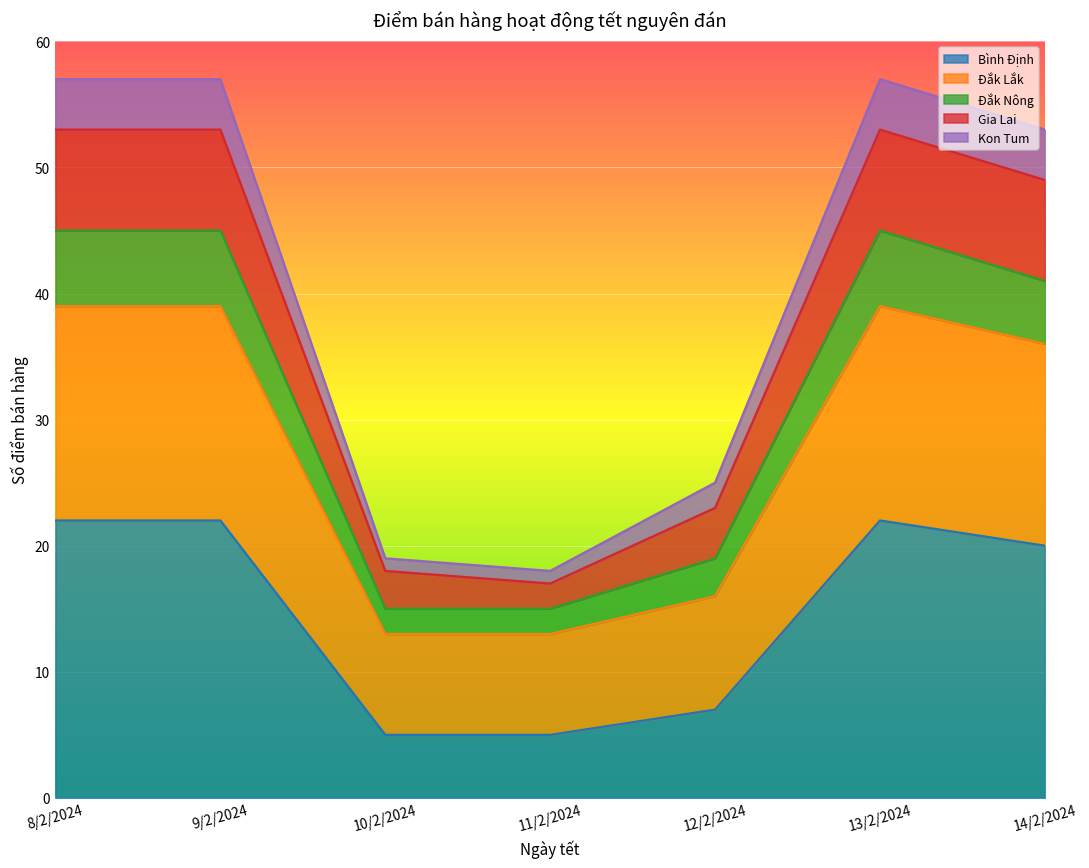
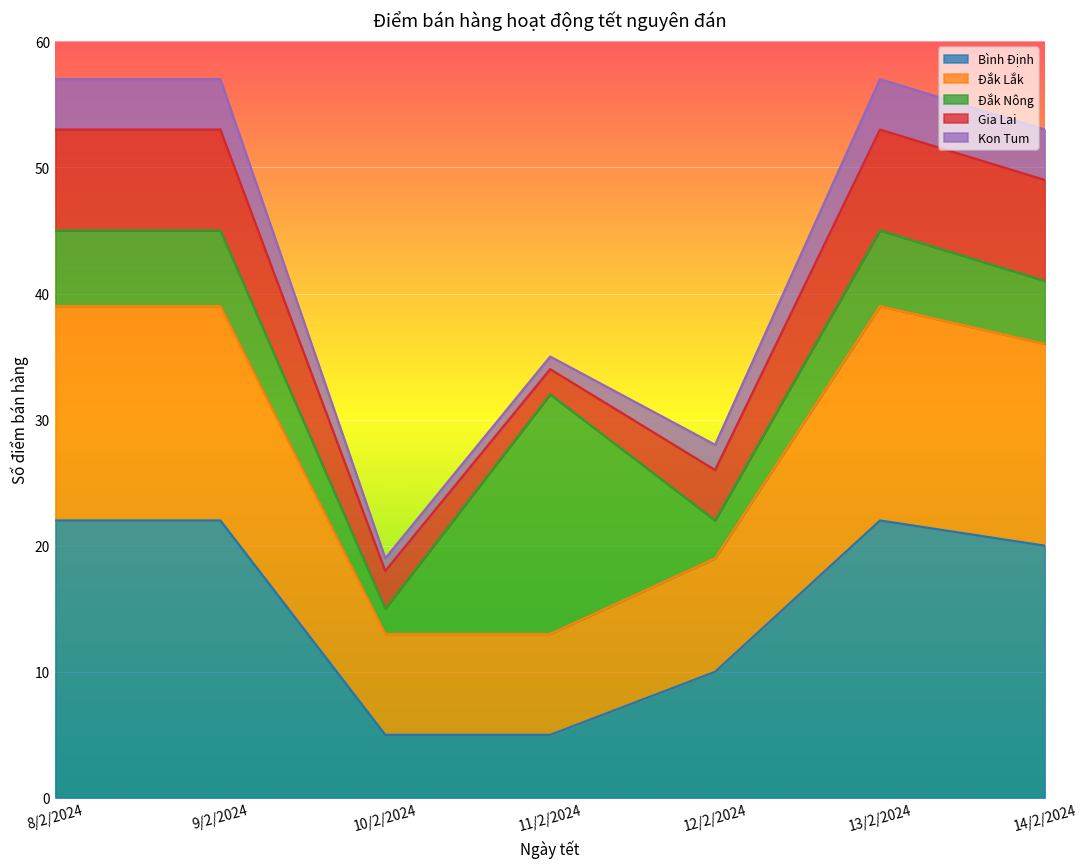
Đắk Nông, 11/2/2024: 2 -> 19
Bình Định, 12/2/2024: 7 -> 10
